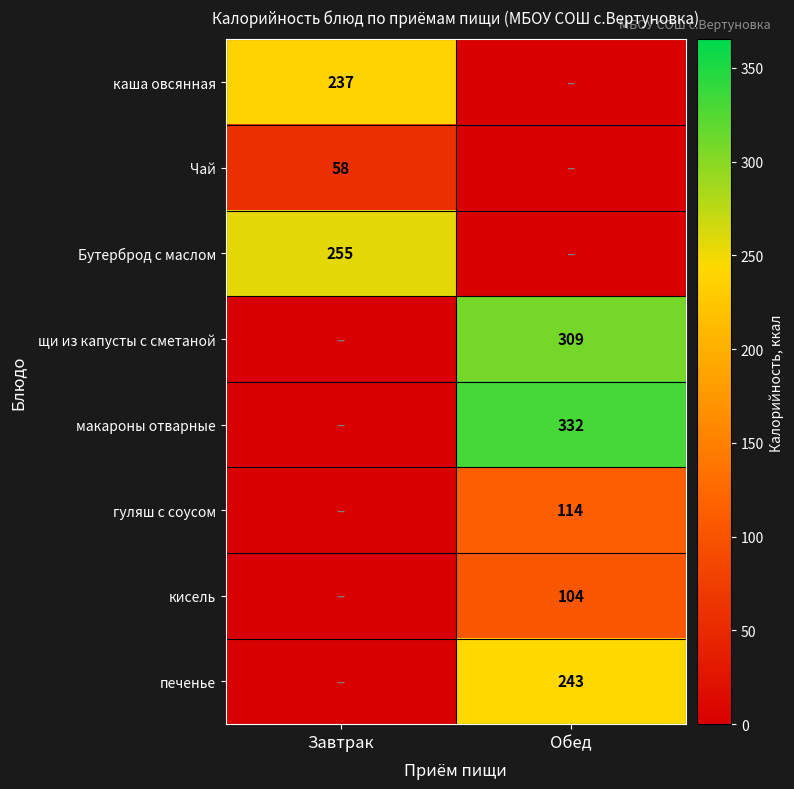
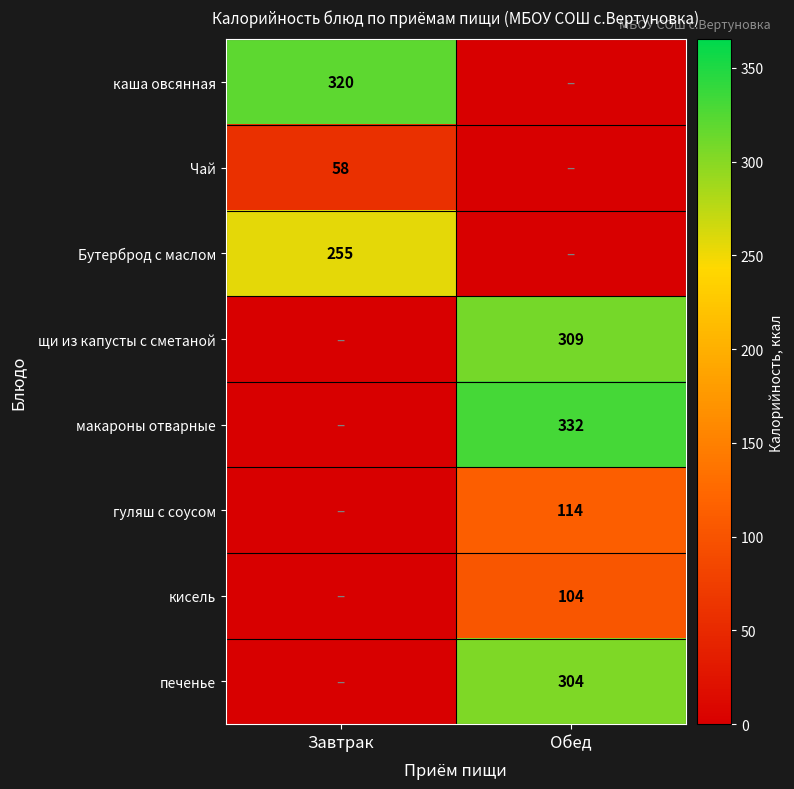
каша овсянная, Завтрак: 237 -> 320
печенье, Обед: 243 -> 304
